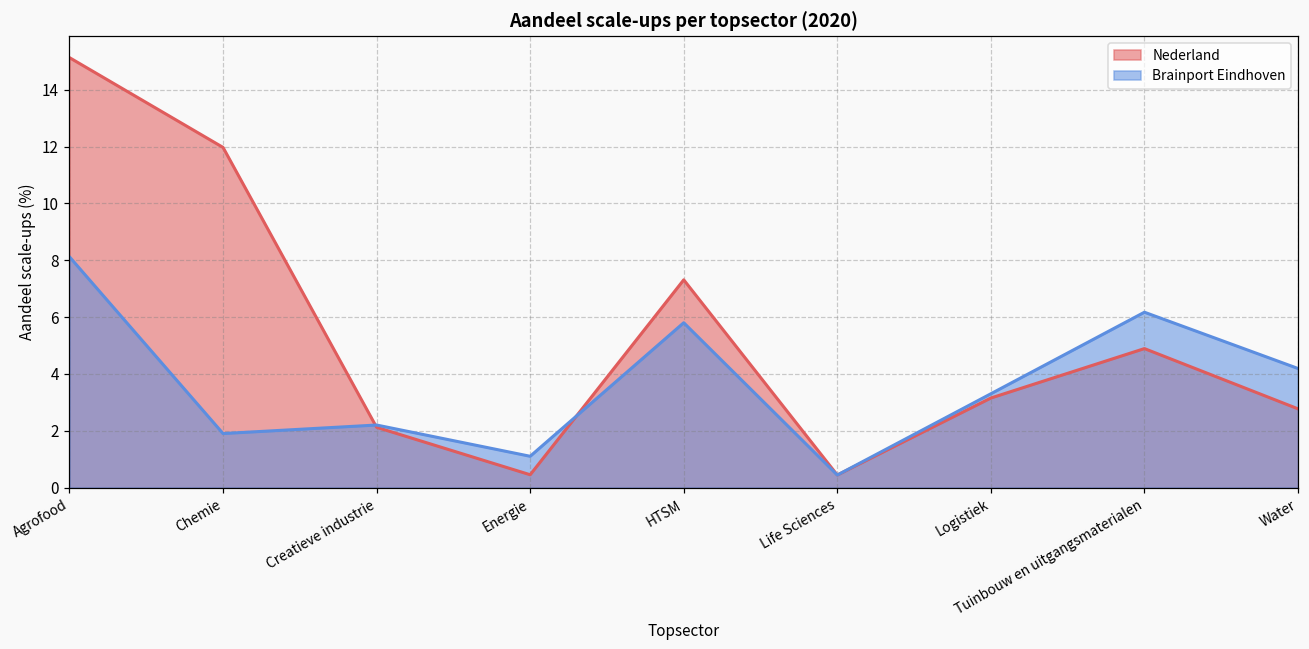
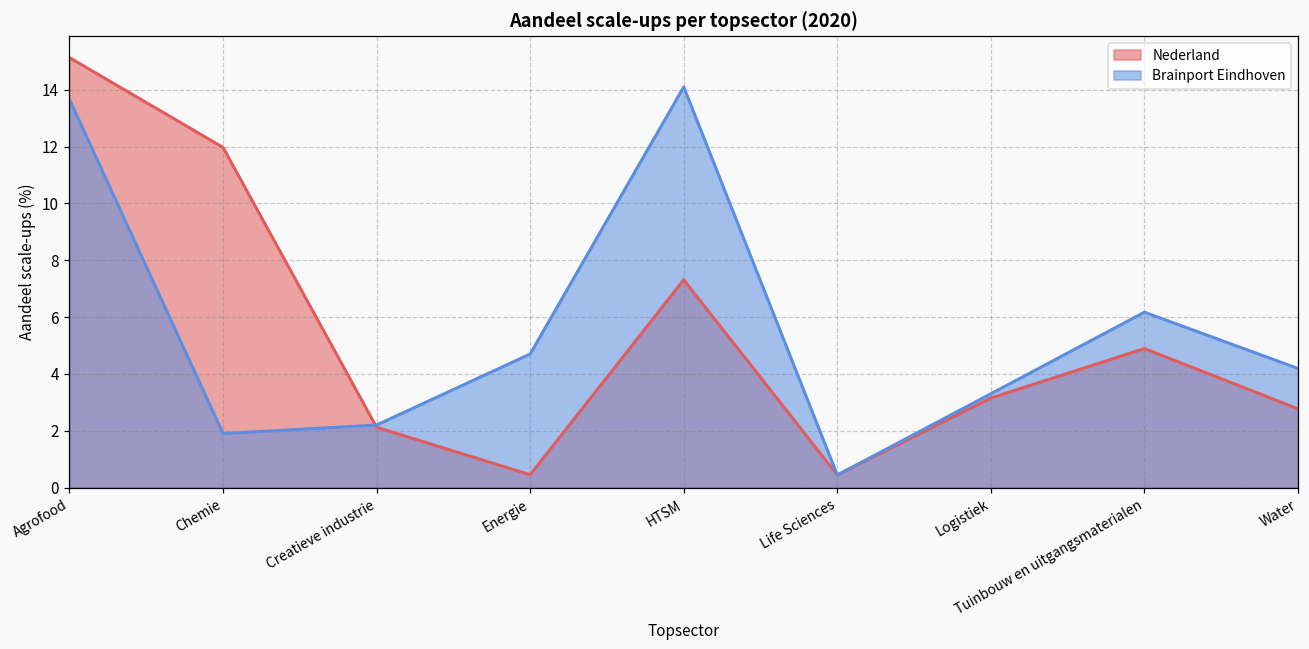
Brainport Eindhoven, Agrofood: 8.1 -> 13.7
Brainport Eindhoven, Energie: 1.1 -> 4.7
Brainport Eindhoven, HTSM: 5.8 -> 14.1
